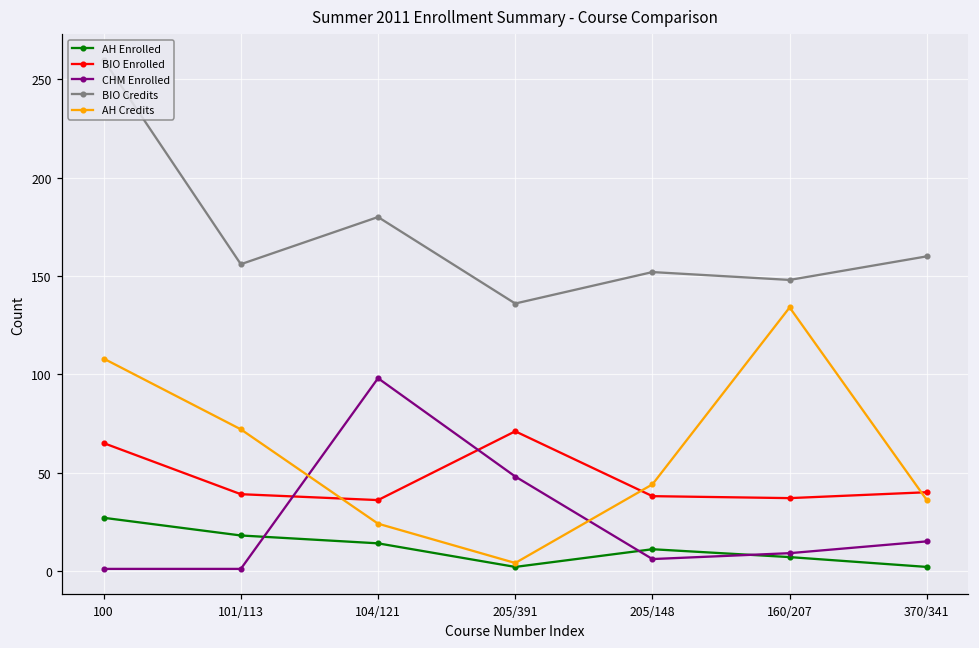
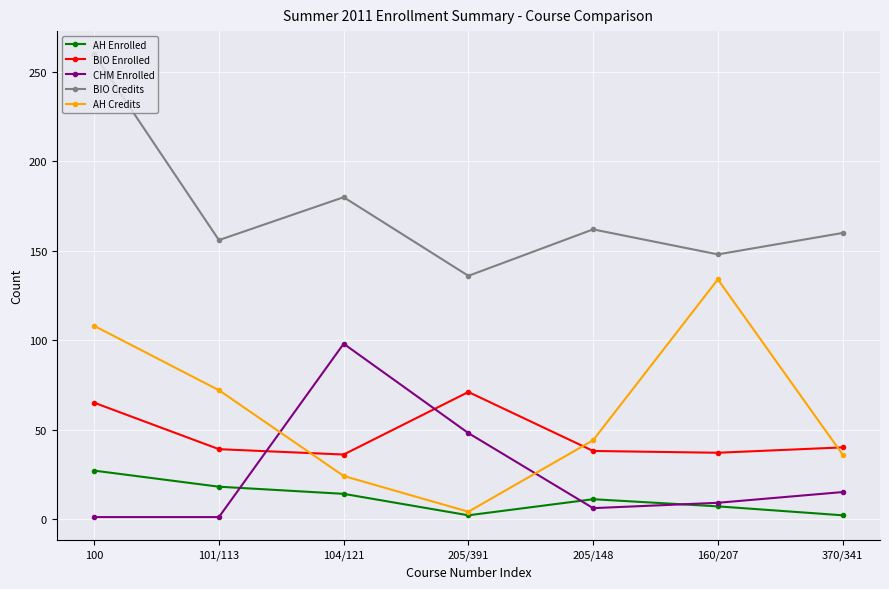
BIO Credits, 205/148: 152 -> 162
